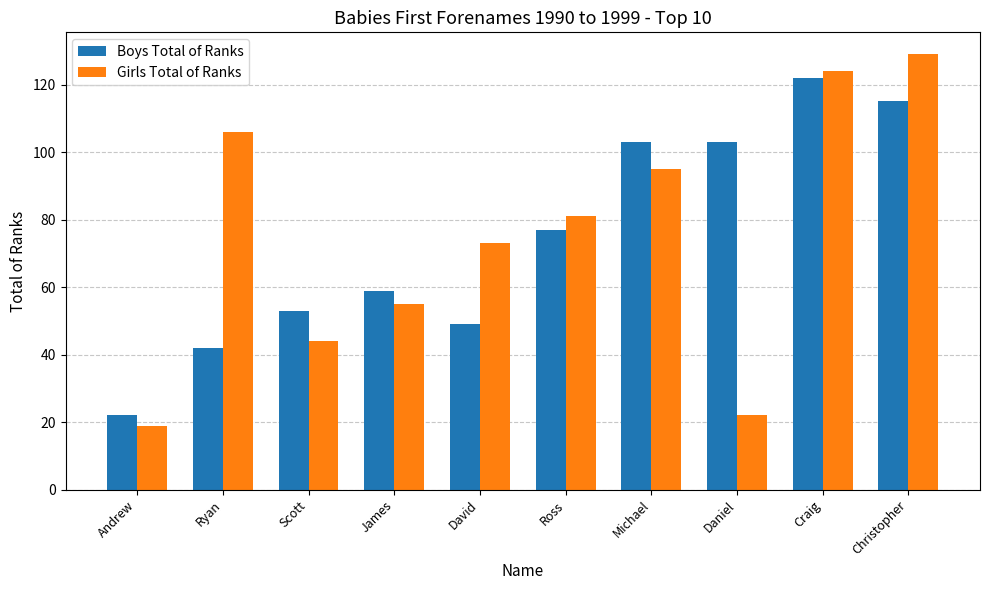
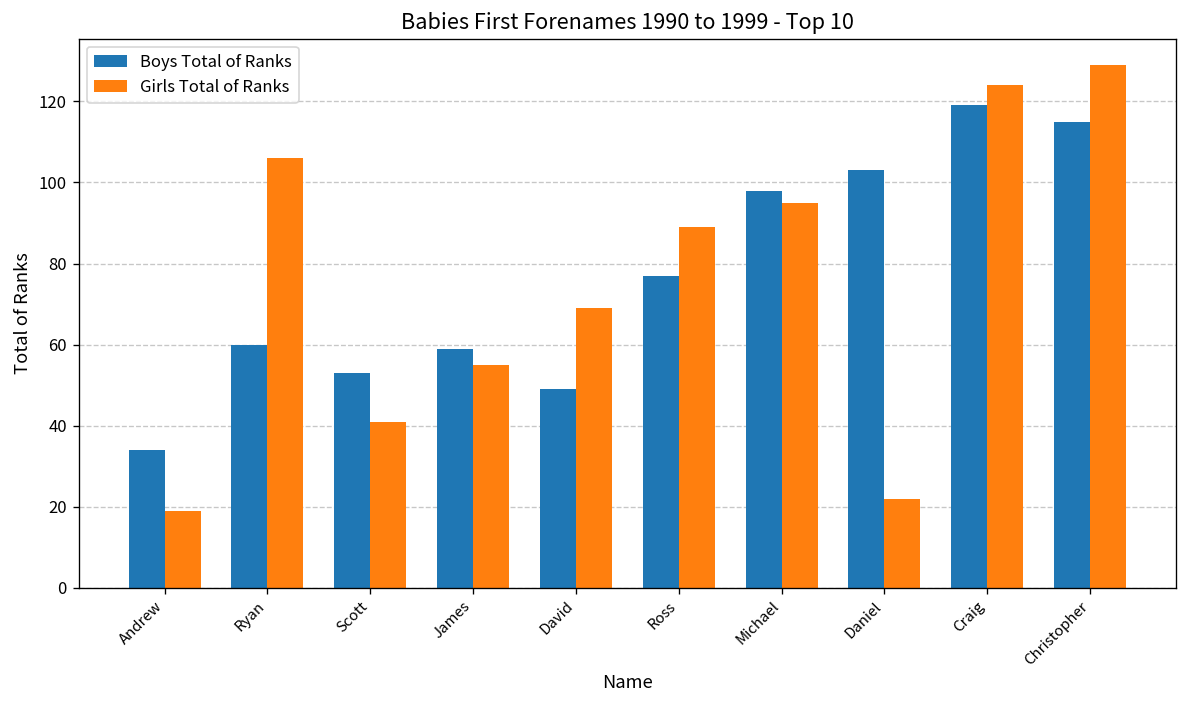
Boys Total of Ranks, Andrew: 22 -> 34
Boys Total of Ranks, Ryan: 42 -> 60
Girls Total of Ranks, Scott: 44 -> 41
Girls Total of Ranks, David: 73 -> 69
Girls Total of Ranks, Ross: 81 -> 89
Boys Total of Ranks, Michael: 103 -> 98
Boys Total of Ranks, Craig: 122 -> 119
